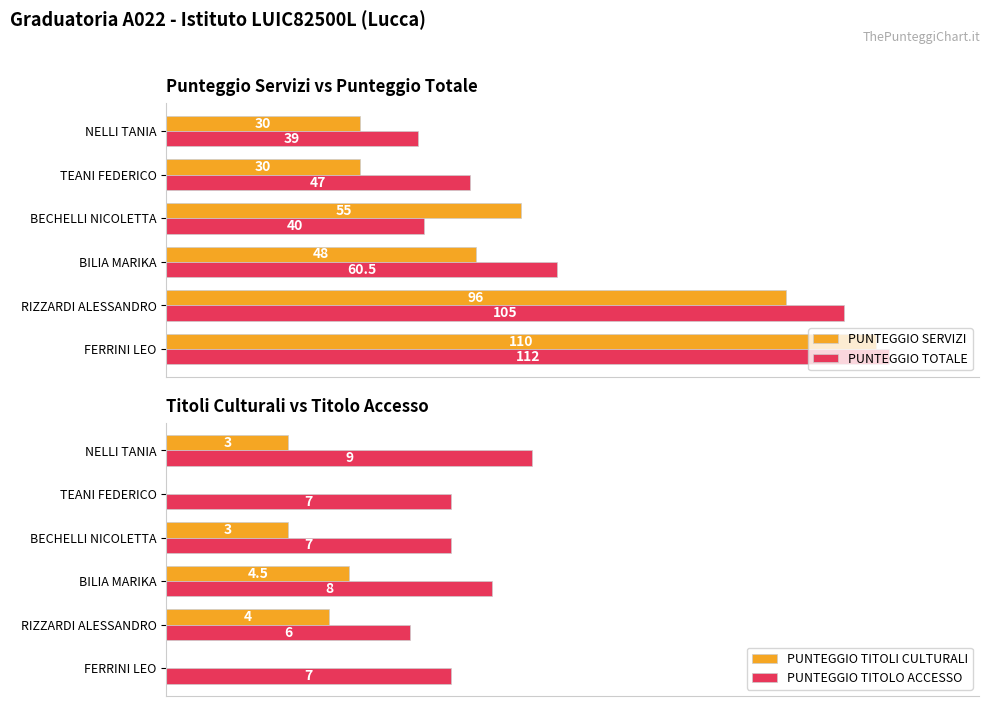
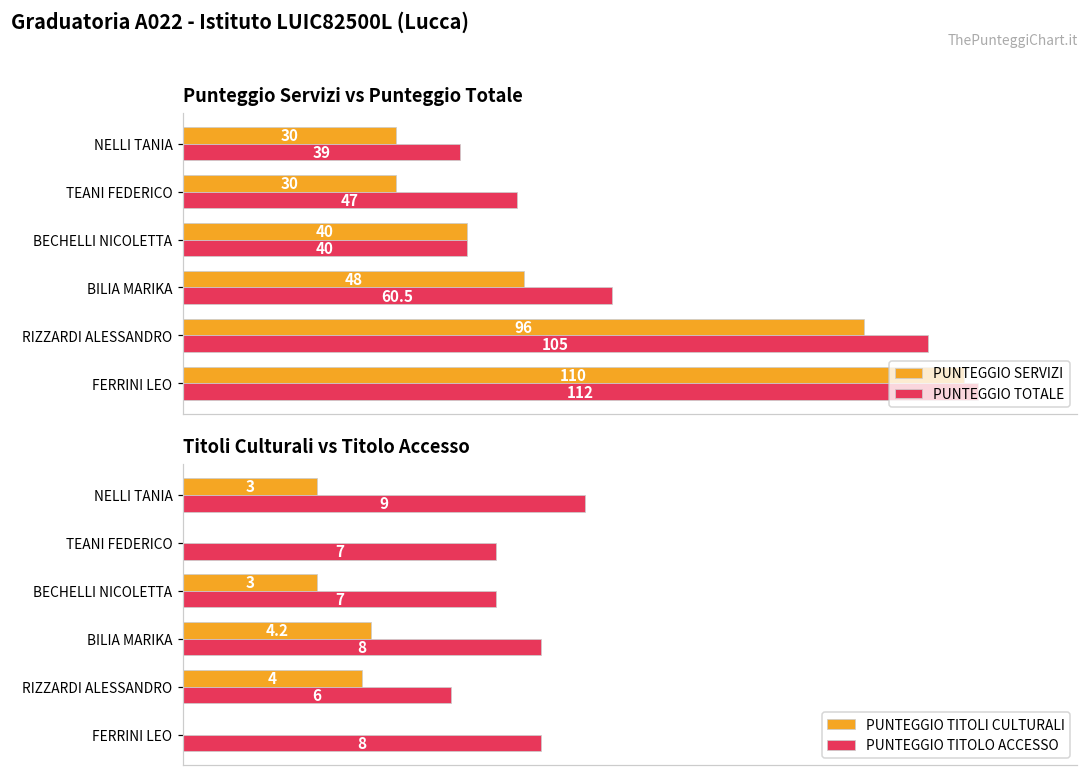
Punteggio Servizi vs Punteggio Totale, PUNTEGGIO SERVIZI, BECHELLI NICOLETTA: 55 -> 40
Titoli Culturali vs Titolo Accesso, PUNTEGGIO TITOLI CULTURALI, BILIA MARIKA: 4.5 -> 4.2
Titoli Culturali vs Titolo Accesso, PUNTEGGIO TITOLO ACCESSO, FERRINI LEO: 7 -> 8
